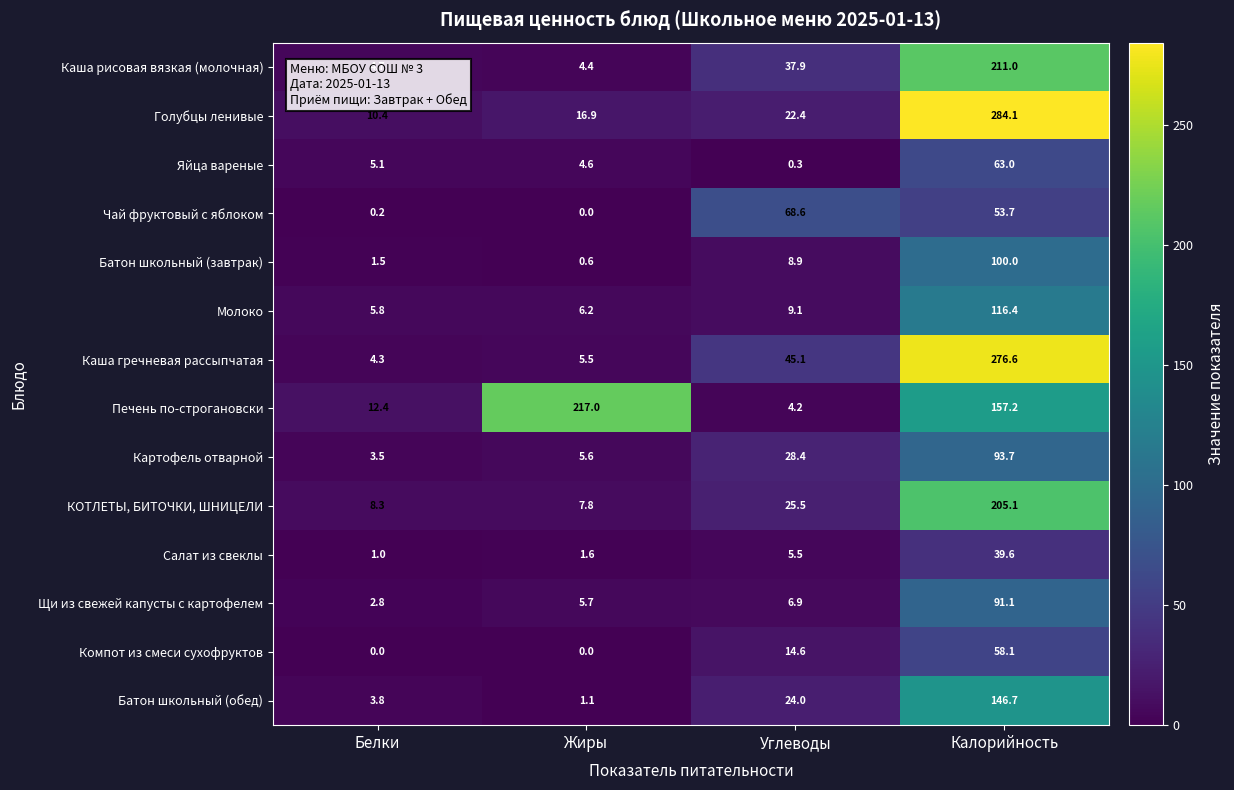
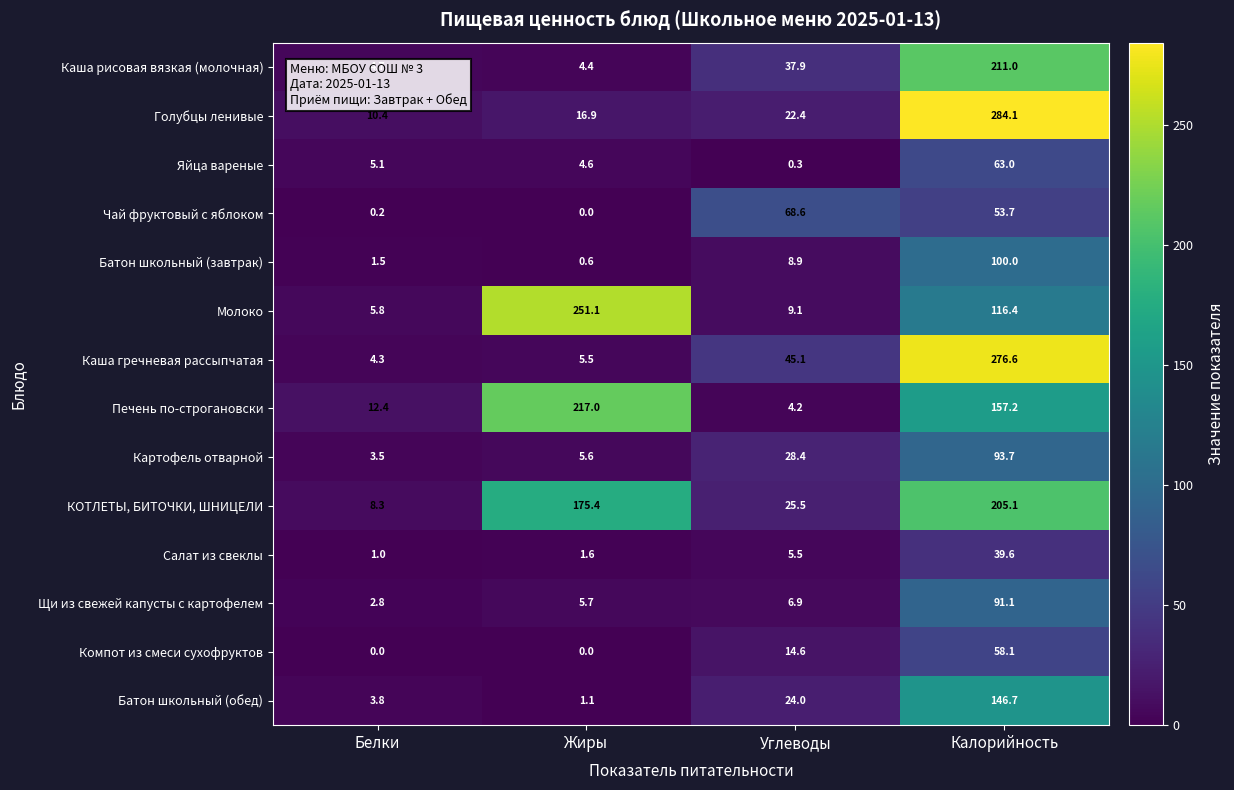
Молоко, Жиры: 6.2 -> 251.1
КОТЛЕТЫ, БИТОЧКИ, ШНИЦЕЛИ, Жиры: 7.8 -> 175.4
